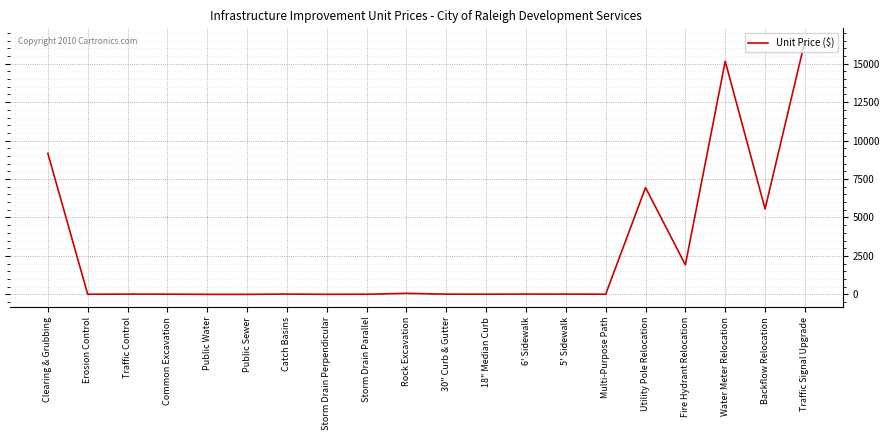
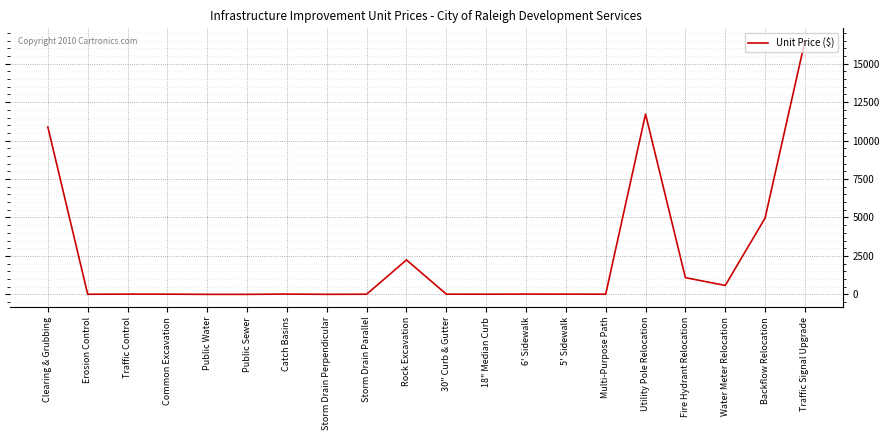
Clearing & Grubbing: 9200 -> 10900
Rock Excavation: 100 -> 2200
Utility Pole Relocation: 6900 -> 11700
Fire Hydrant Relocation: 1900 -> 1100
Water Meter Relocation: 15200 -> 600
Backflow Relocation: 5600 -> 5000
